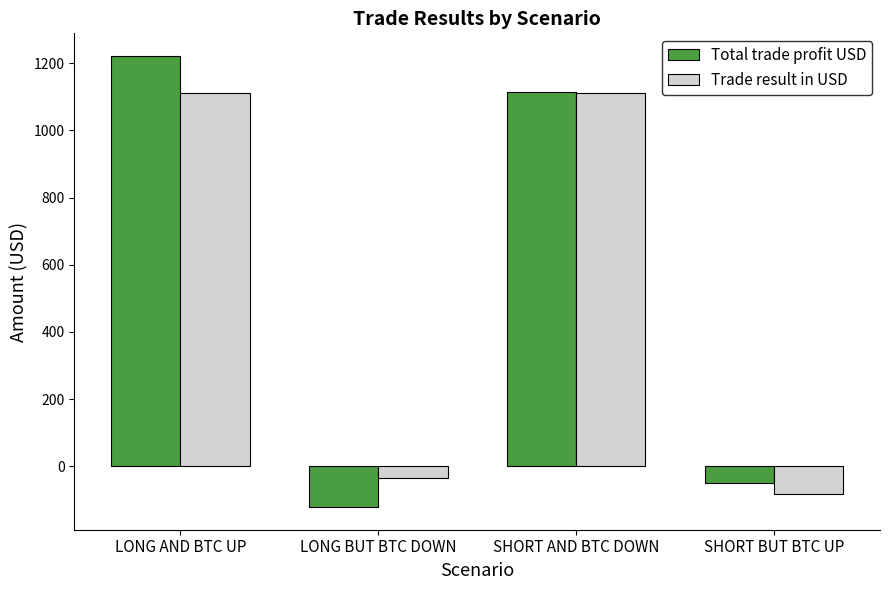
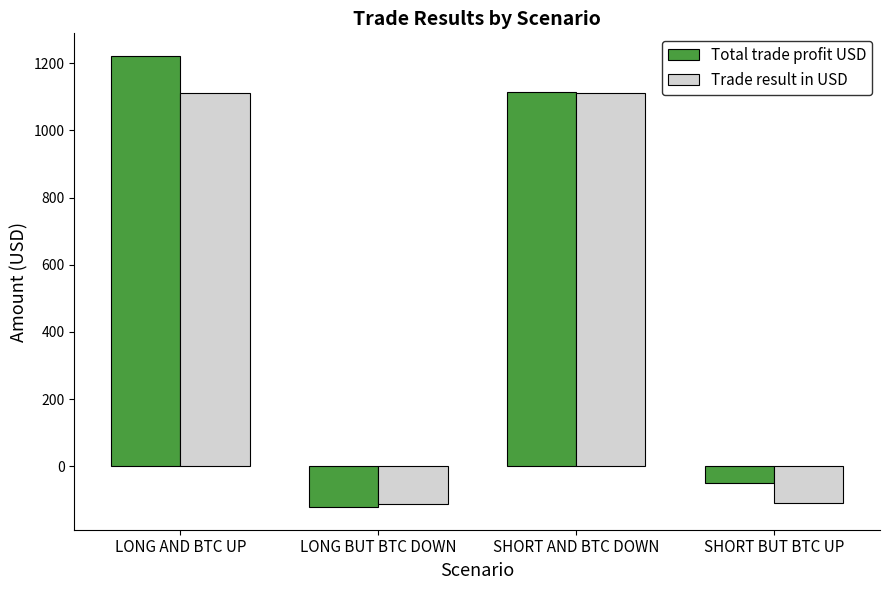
Trade result in USD, LONG BUT BTC DOWN: -40 -> -110
Trade result in USD, SHORT BUT BTC UP: -80 -> -110
